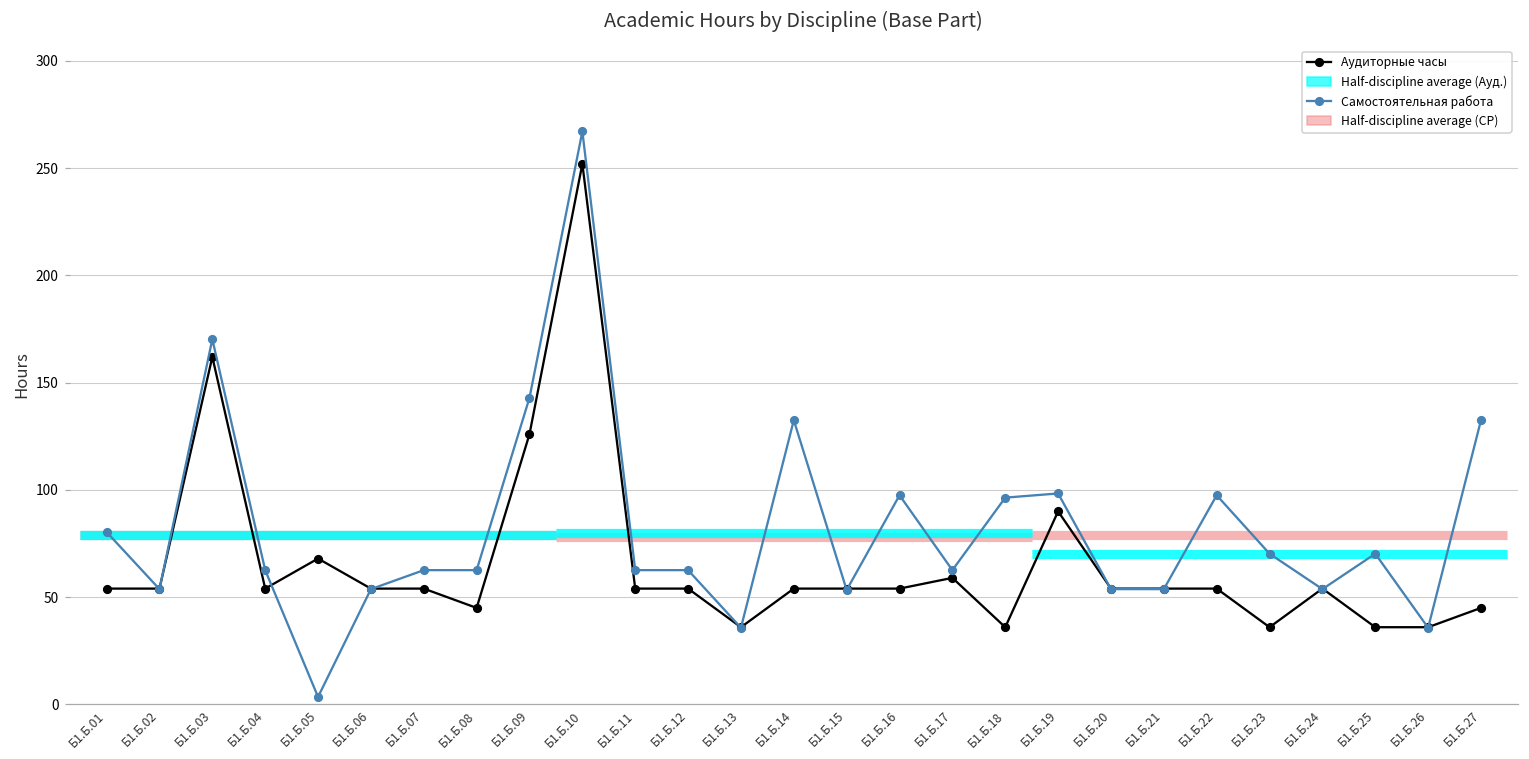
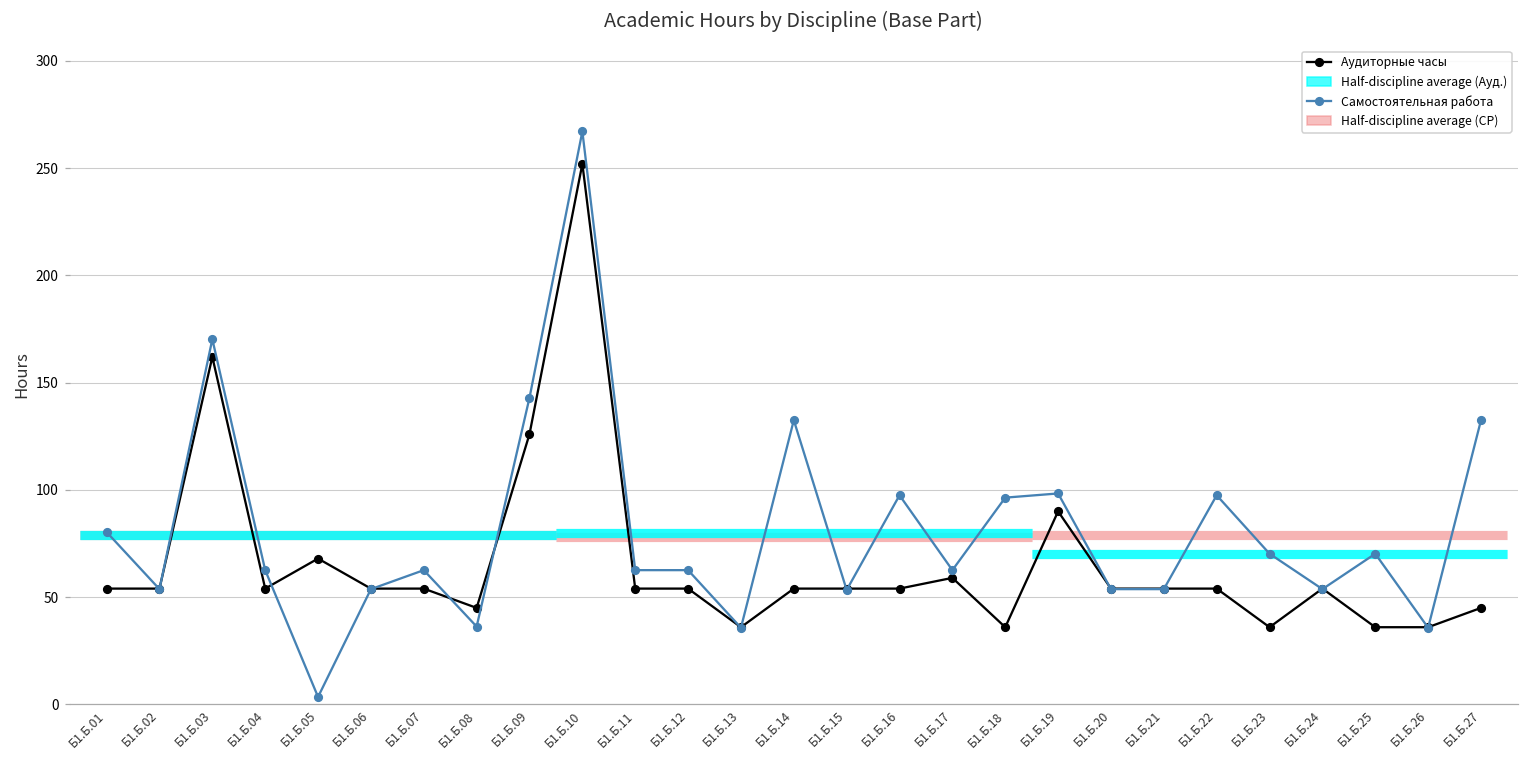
Самостоятельная работа, Б1.Б.08: 63 -> 36
